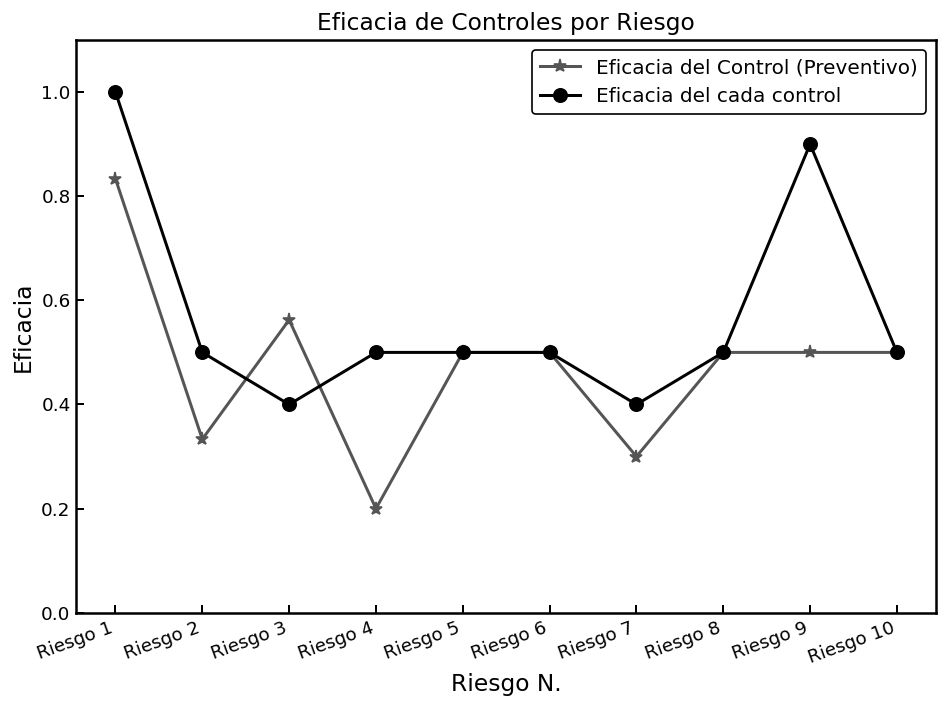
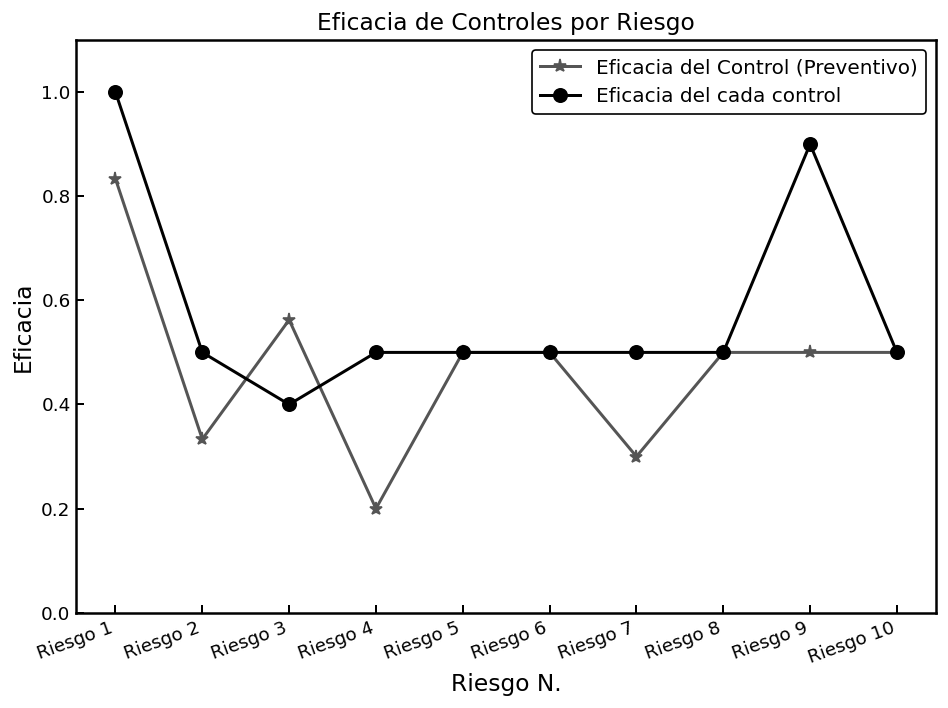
Eficacia del cada control, Riesgo 7: 0.4 -> 0.5
